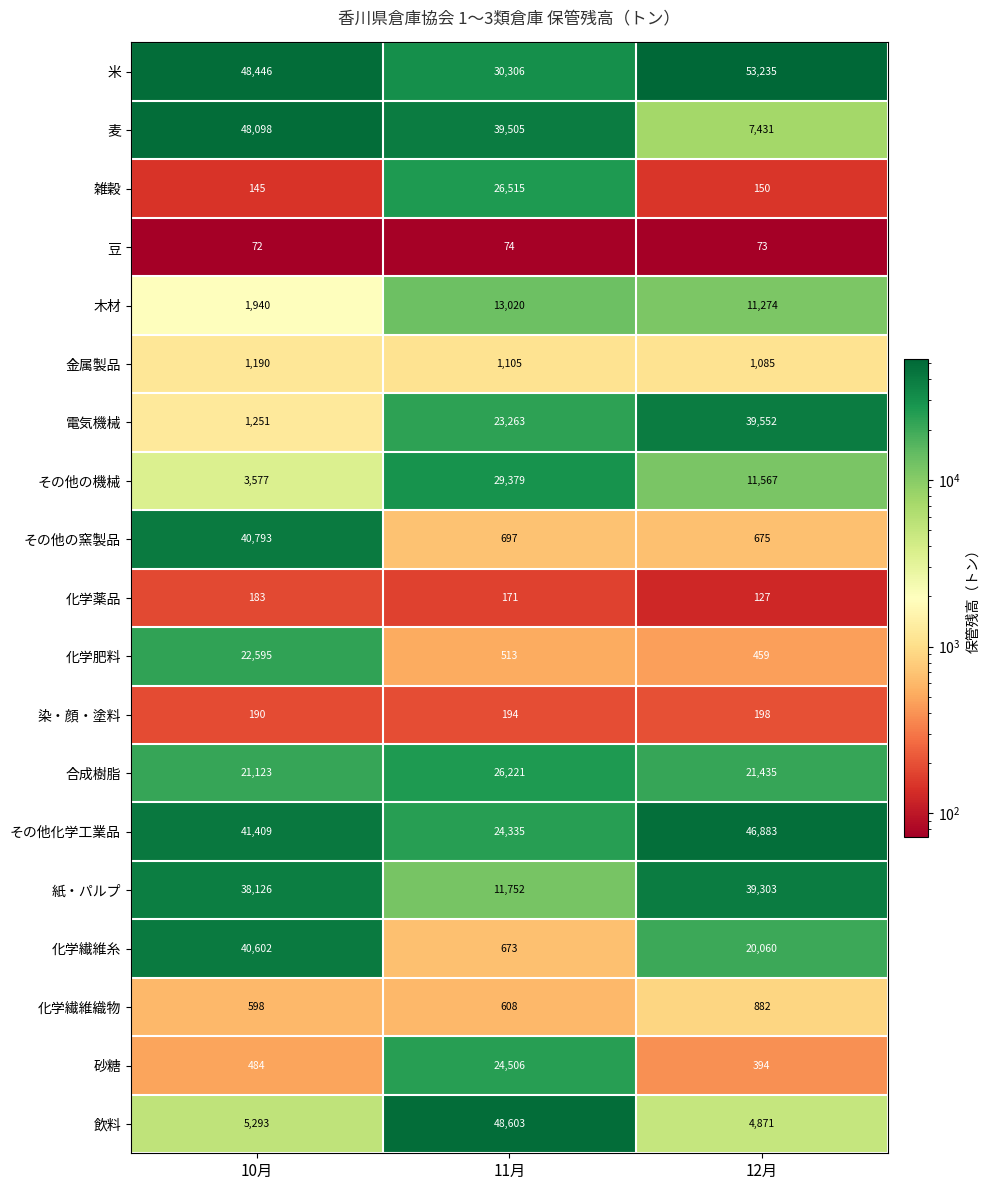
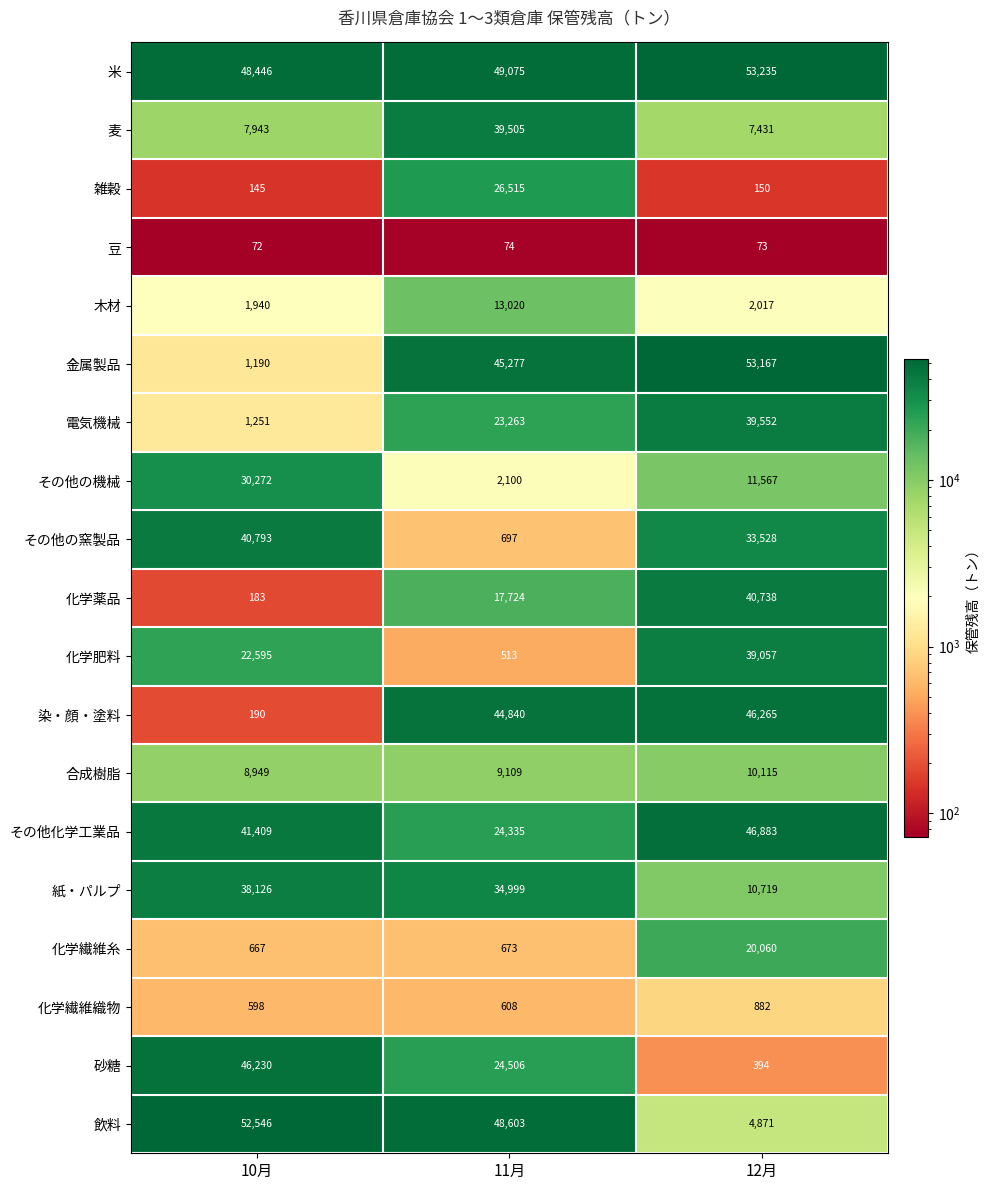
米, 11月: 30,306 -> 49,075
麦, 10月: 48,098 -> 7,943
木材, 12月: 11,274 -> 2,017
金属製品, 11月: 1,105 -> 45,277
金属製品, 12月: 1,085 -> 53,167
その他の機械, 10月: 3,577 -> 30,272
その他の機械, 11月: 29,379 -> 2,100
その他の窯製品, 12月: 675 -> 33,528
化学薬品, 11月: 171 -> 17,724
化学薬品, 12月: 127 -> 40,738
化学肥料, 12月: 459 -> 39,057
染・顔・塗料, 11月: 194 -> 44,840
染・顔・塗料, 12月: 198 -> 46,265
合成樹脂, 10月: 21,123 -> 8,949
合成樹脂, 11月: 26,221 -> 9,109
合成樹脂, 12月: 21,435 -> 10,115
紙・パルプ, 11月: 11,752 -> 34,999
紙・パルプ, 12月: 39,303 -> 10,719
化学繊維糸, 10月: 40,602 -> 667
砂糖, 10月: 484 -> 46,230
飲料, 10月: 5,293 -> 52,546
